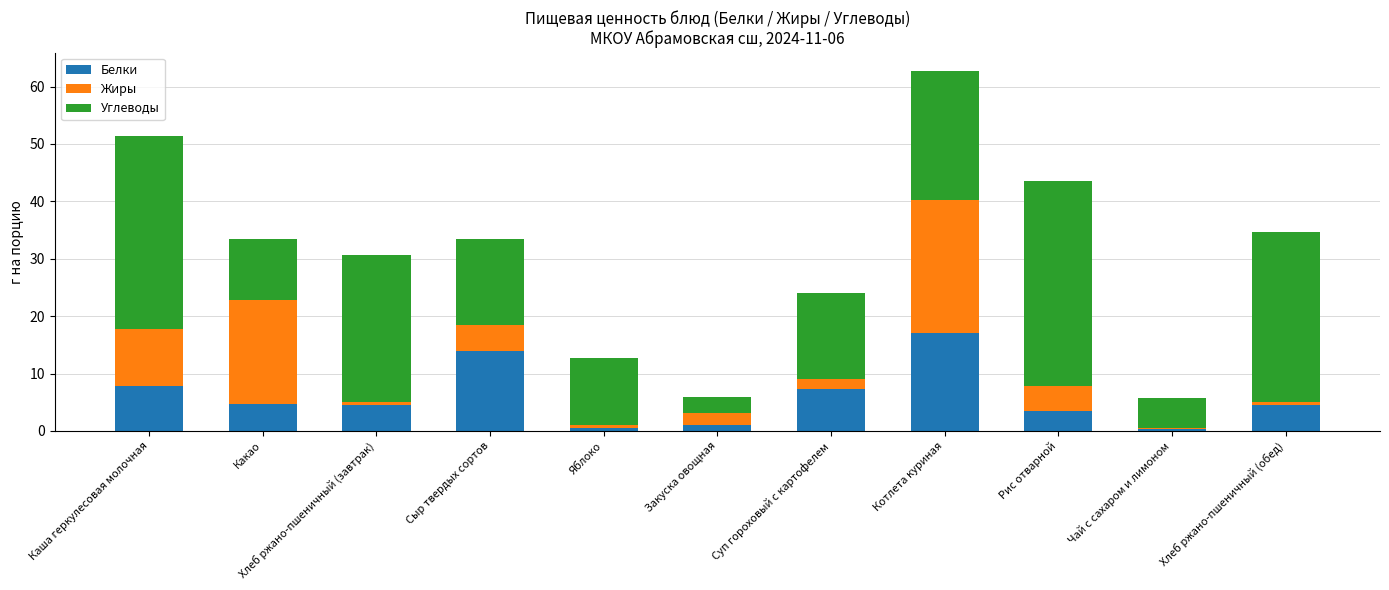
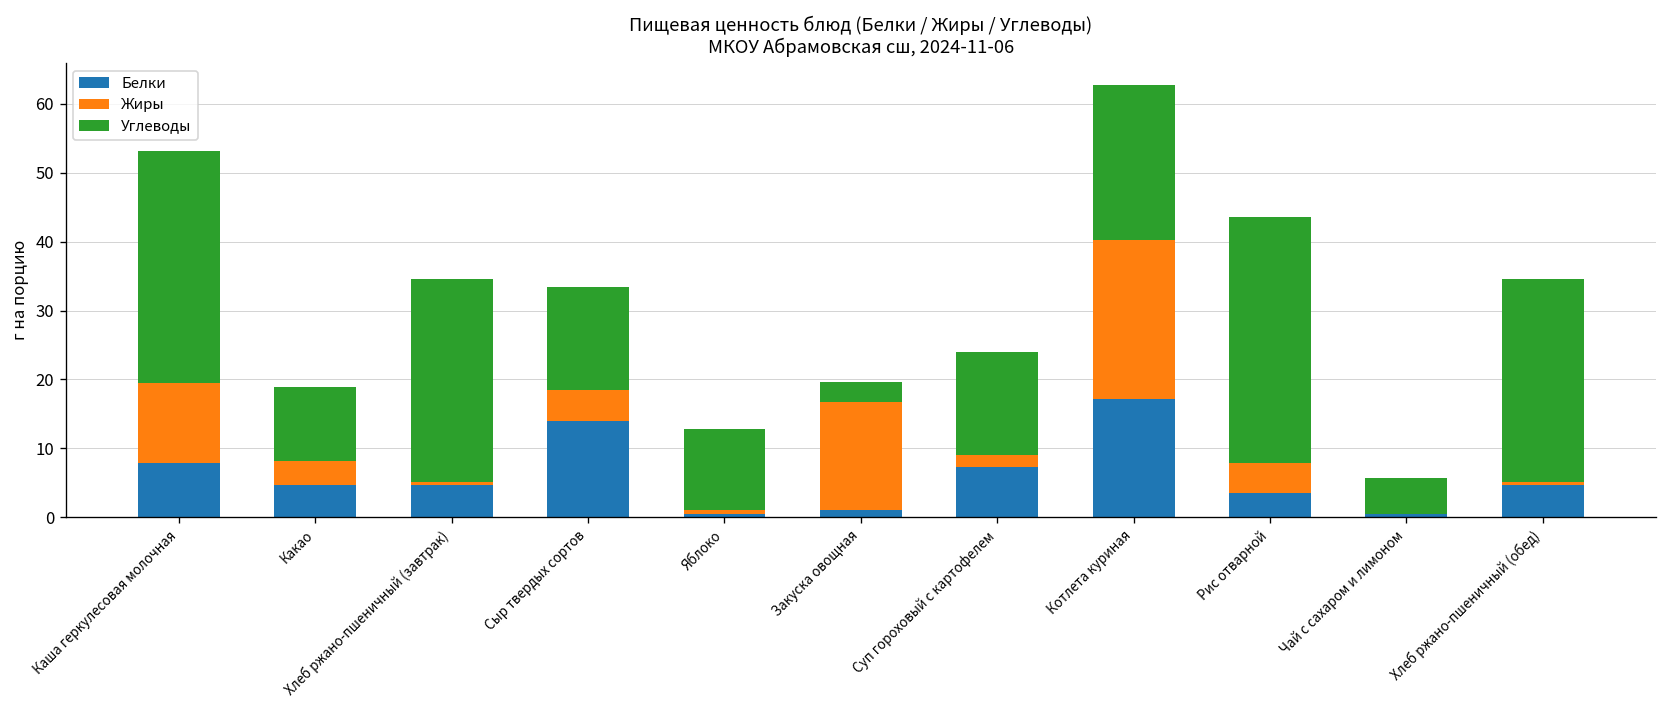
Жиры, Каша геркулесовая молочная: 10 -> 12
Жиры, Какао: 18 -> 4
Углеводы, Хлеб ржано-пшеничный (завтрак): 26 -> 30
Жиры, Закуска овощная: 2 -> 16
